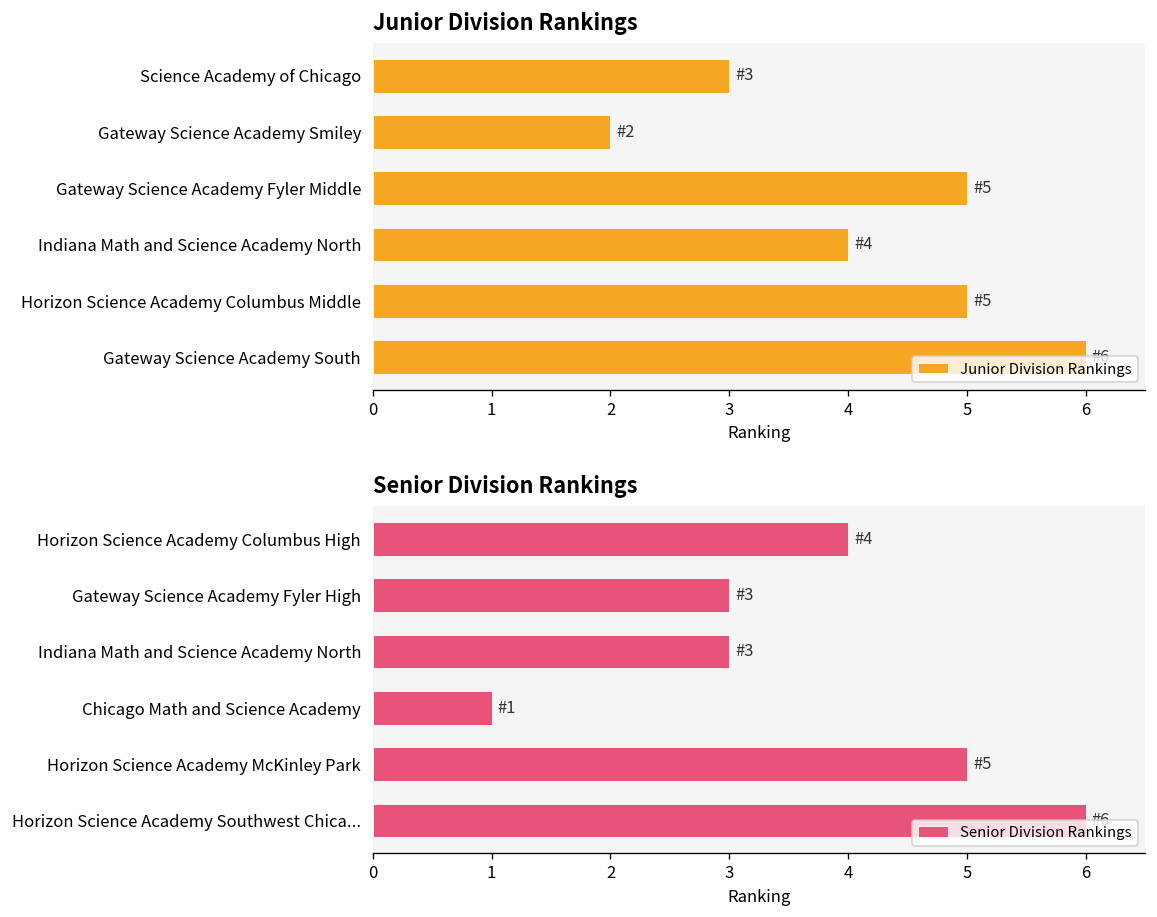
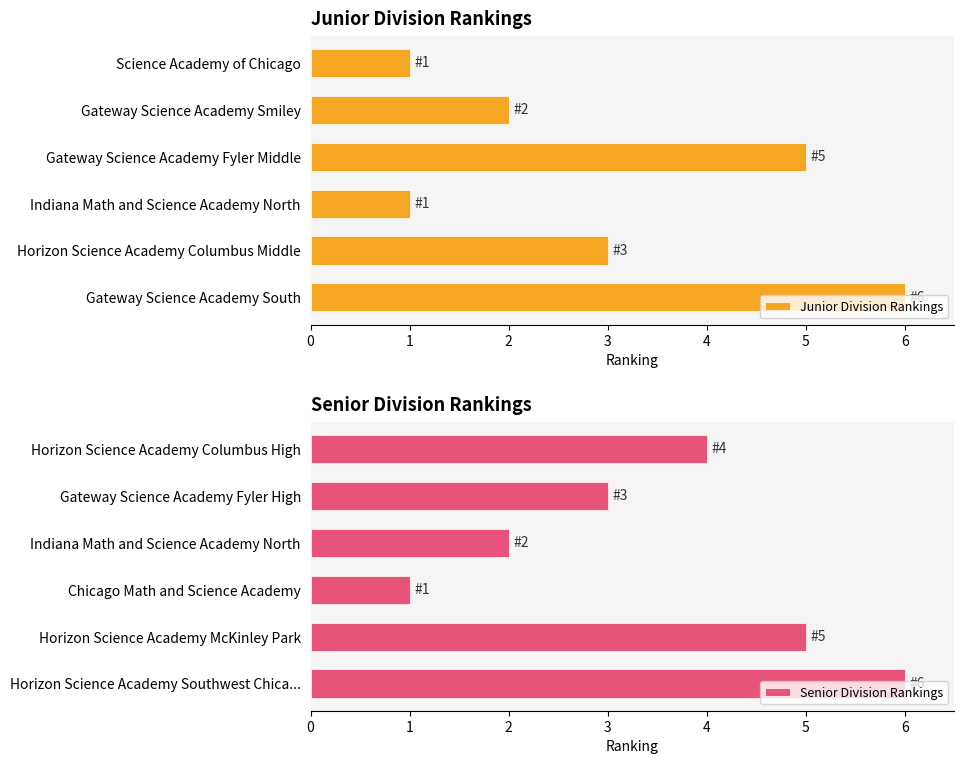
Junior Division Rankings, Science Academy of Chicago: 3 -> 1
Junior Division Rankings, Indiana Math and Science Academy North: 4 -> 1
Junior Division Rankings, Horizon Science Academy Columbus Middle: 5 -> 3
Senior Division Rankings, Indiana Math and Science Academy North: 3 -> 2
